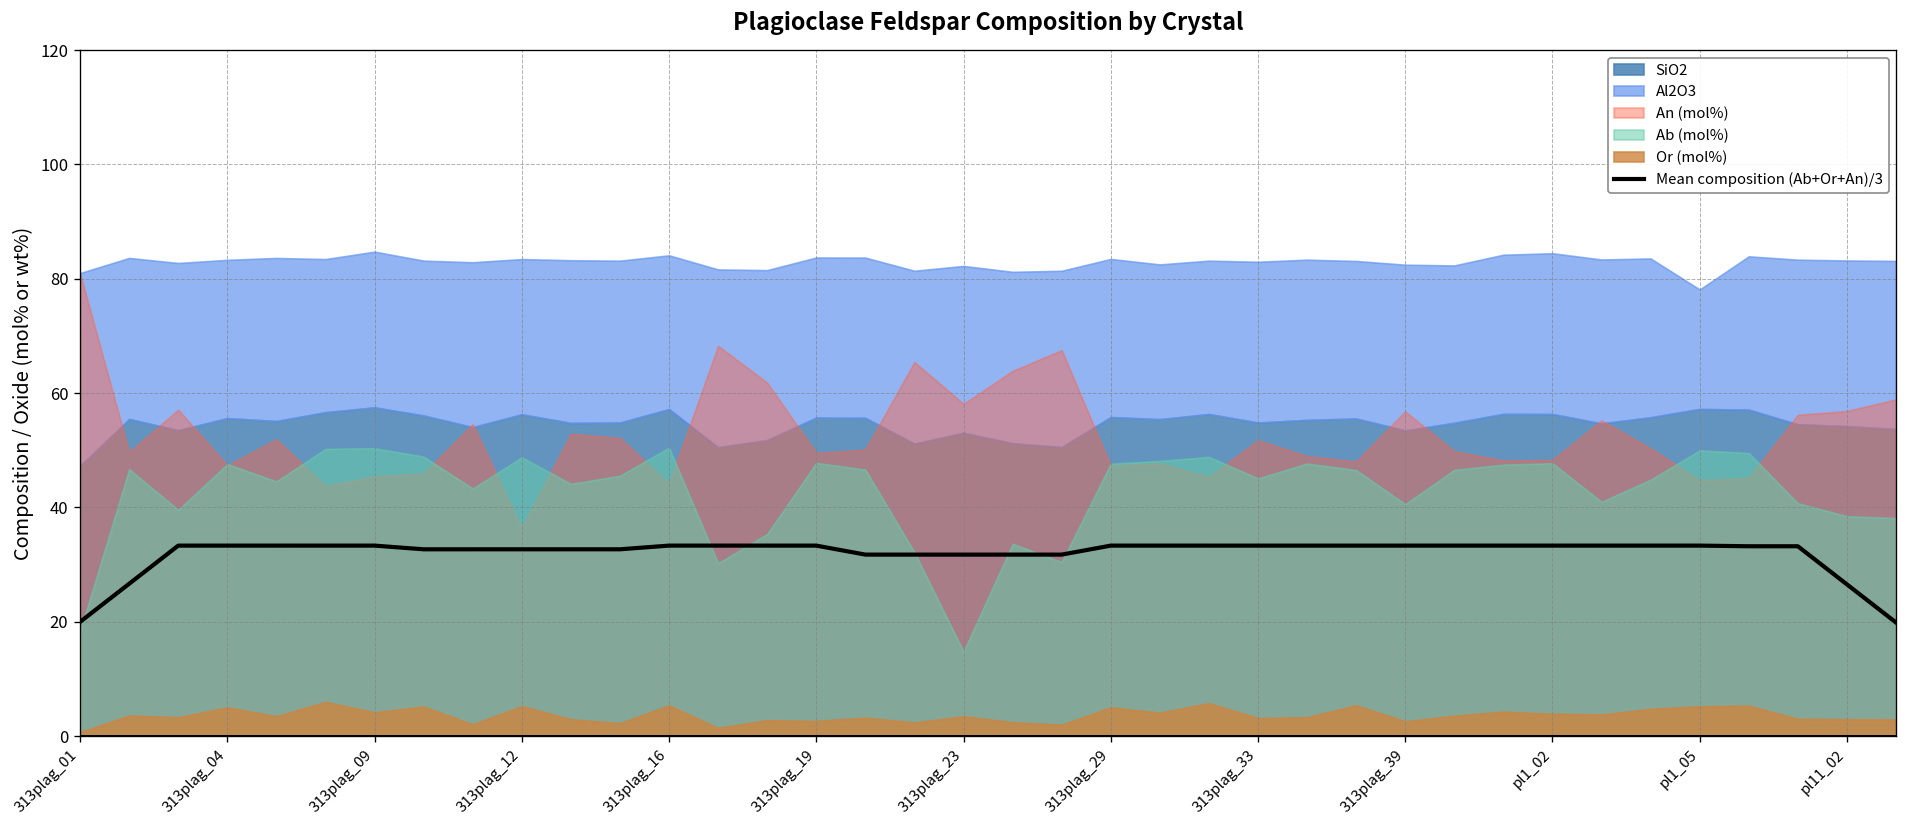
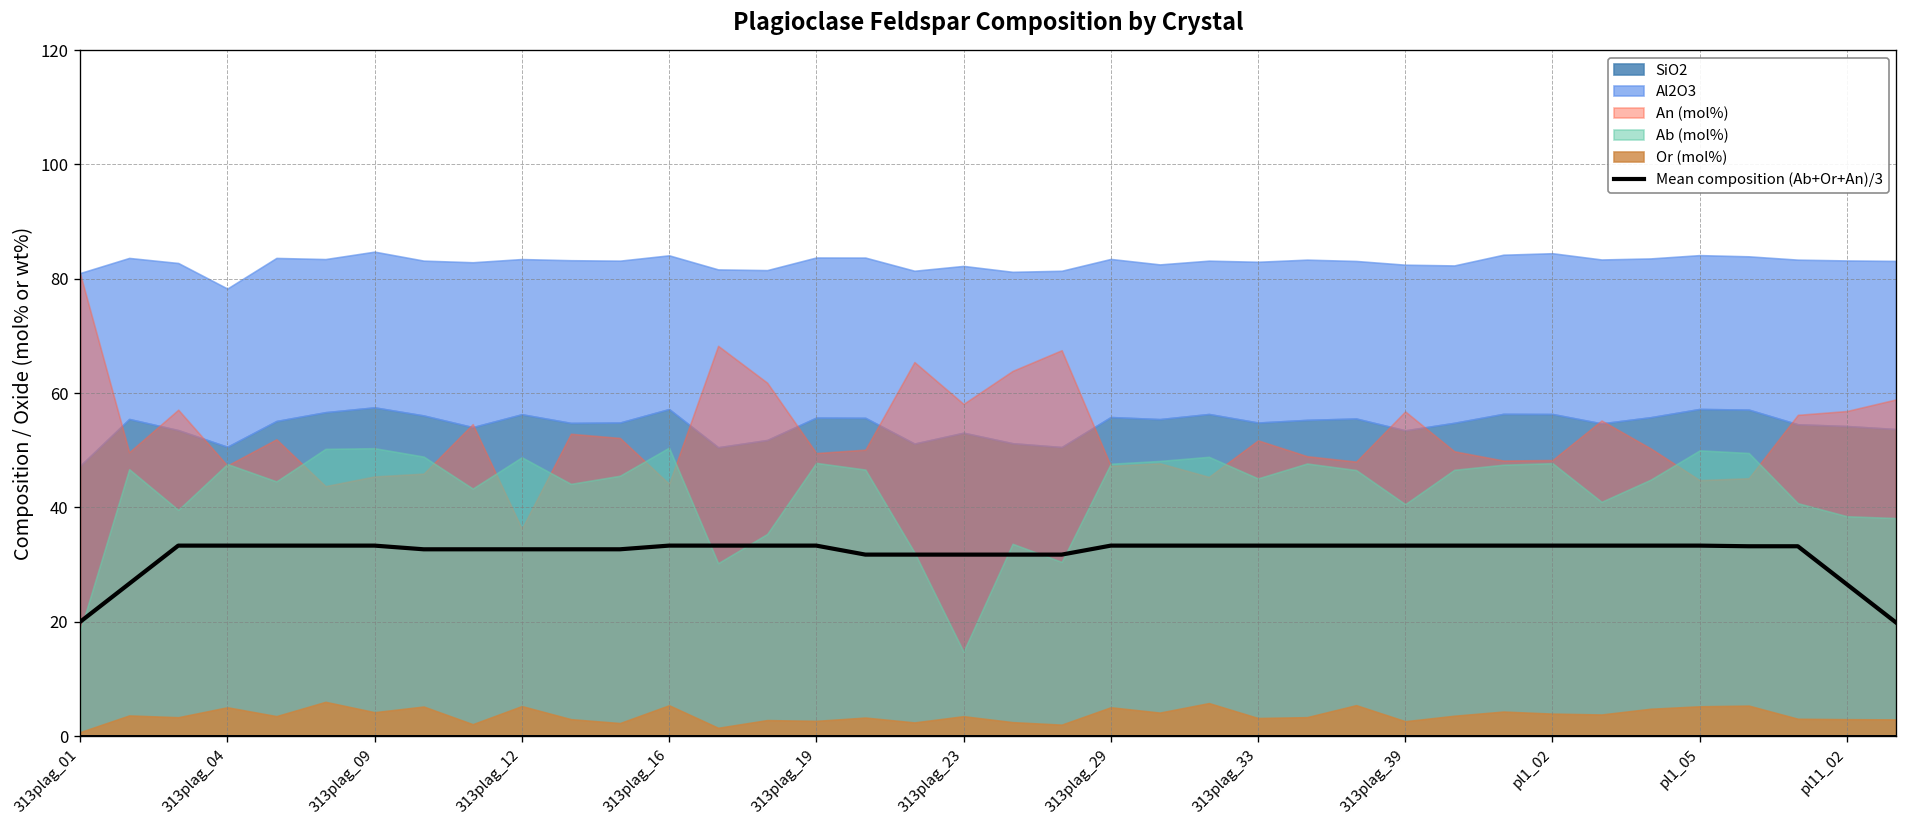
SiO2, 313plag_04: 56 -> 51
Al2O3, pl1_05: 21 -> 27
